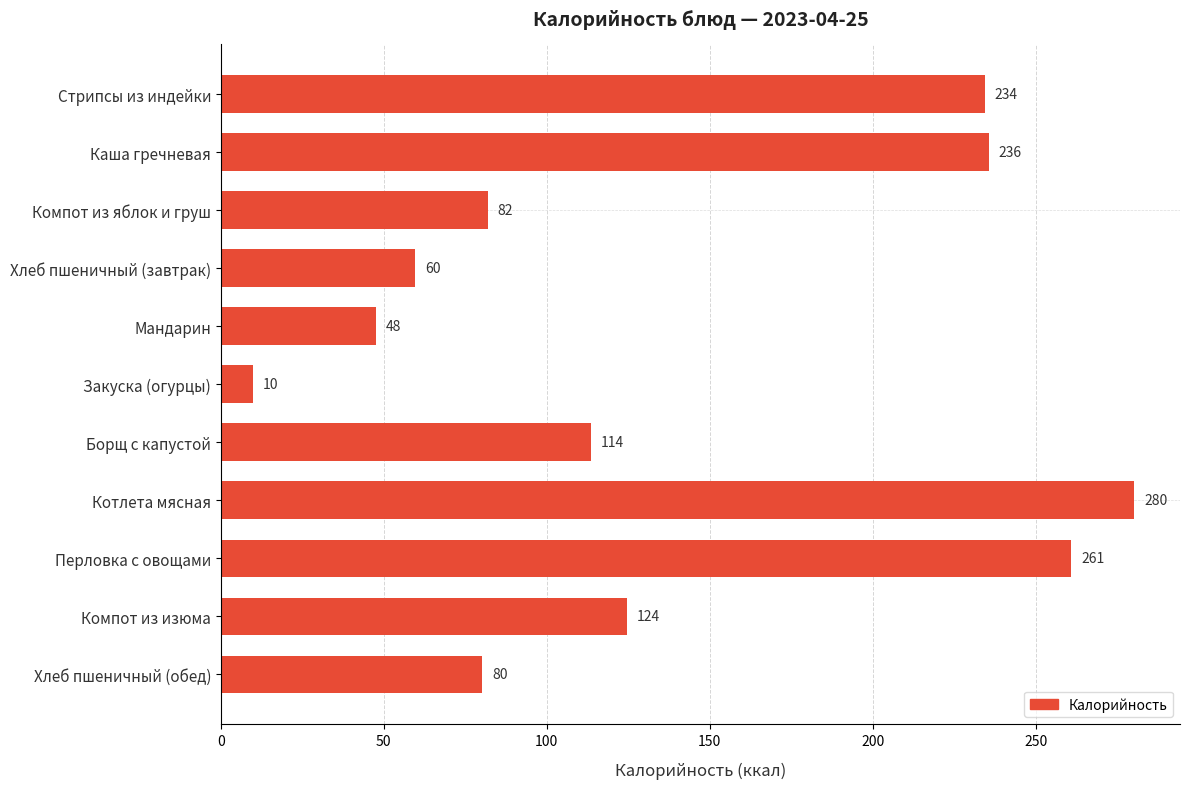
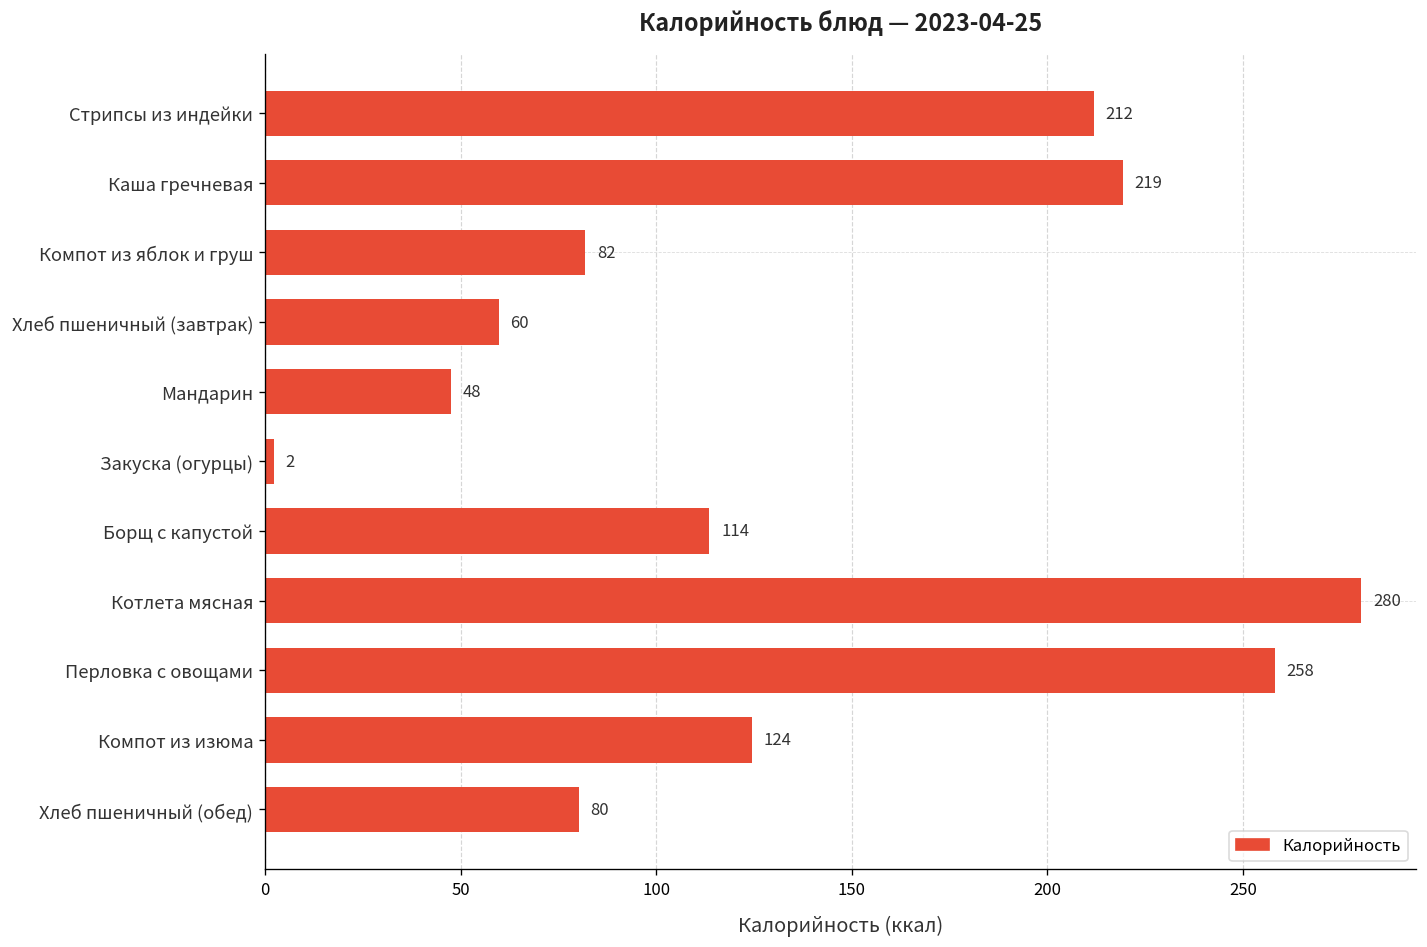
Стрипсы из индейки: 234 -> 212
Каша гречневая: 236 -> 219
Закуска (огурцы): 10 -> 2
Перловка с овощами: 261 -> 258
